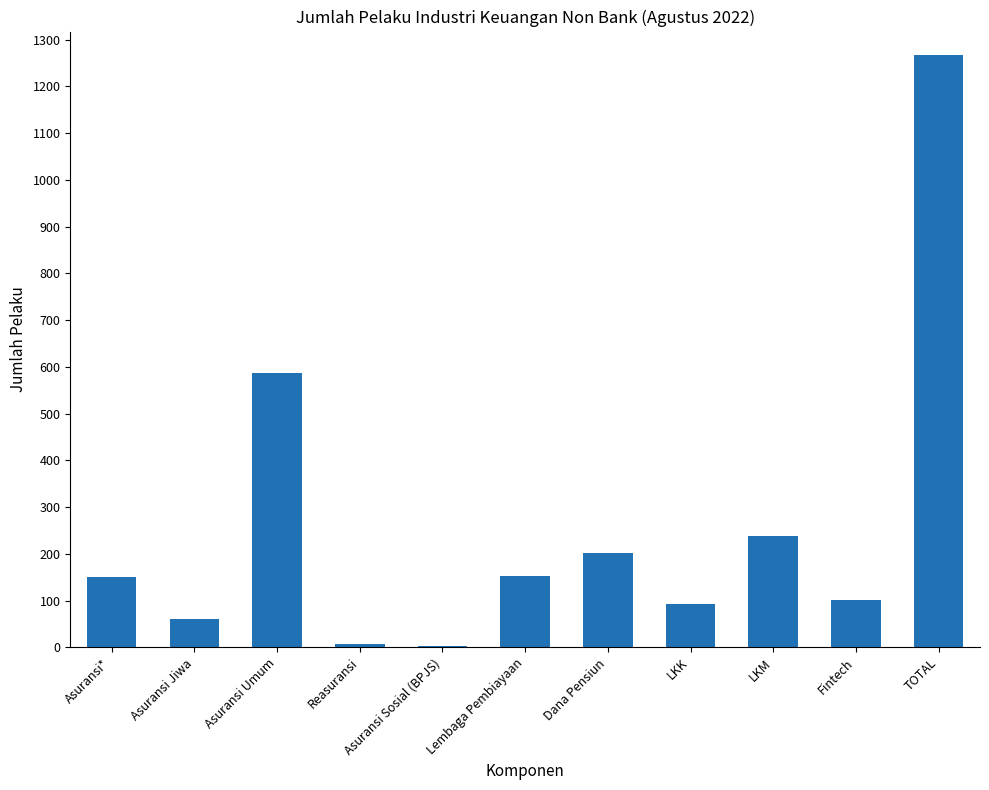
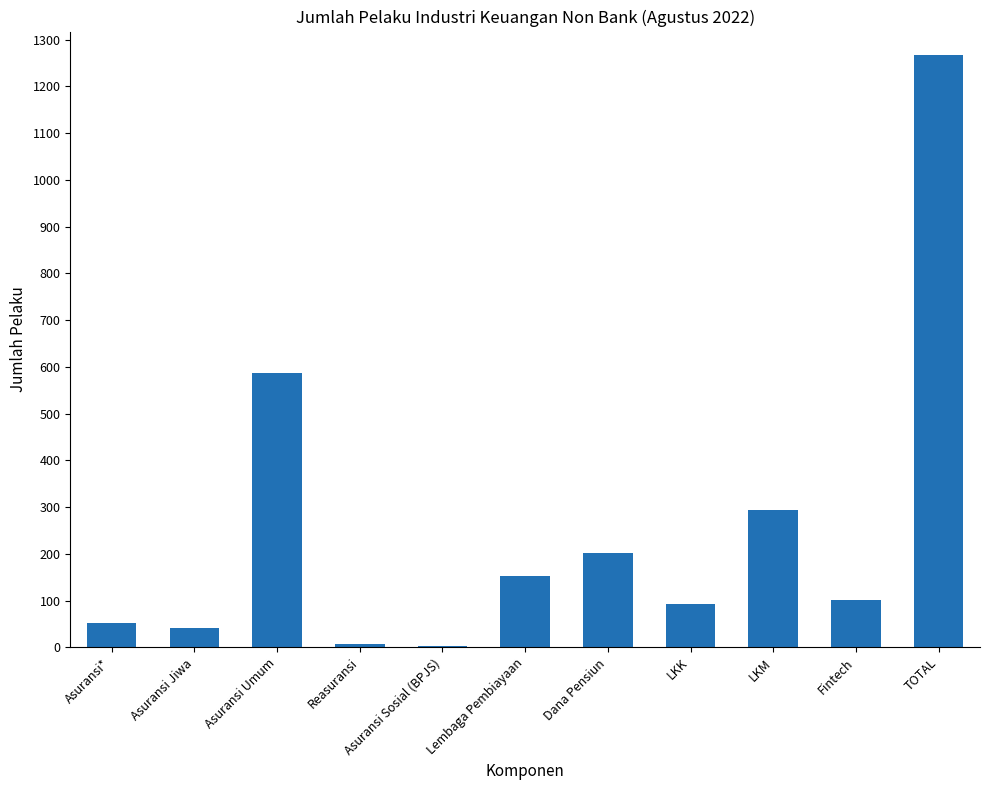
Asuransi*: 150 -> 50
Asuransi Jiwa: 60 -> 40
LKM: 240 -> 290
